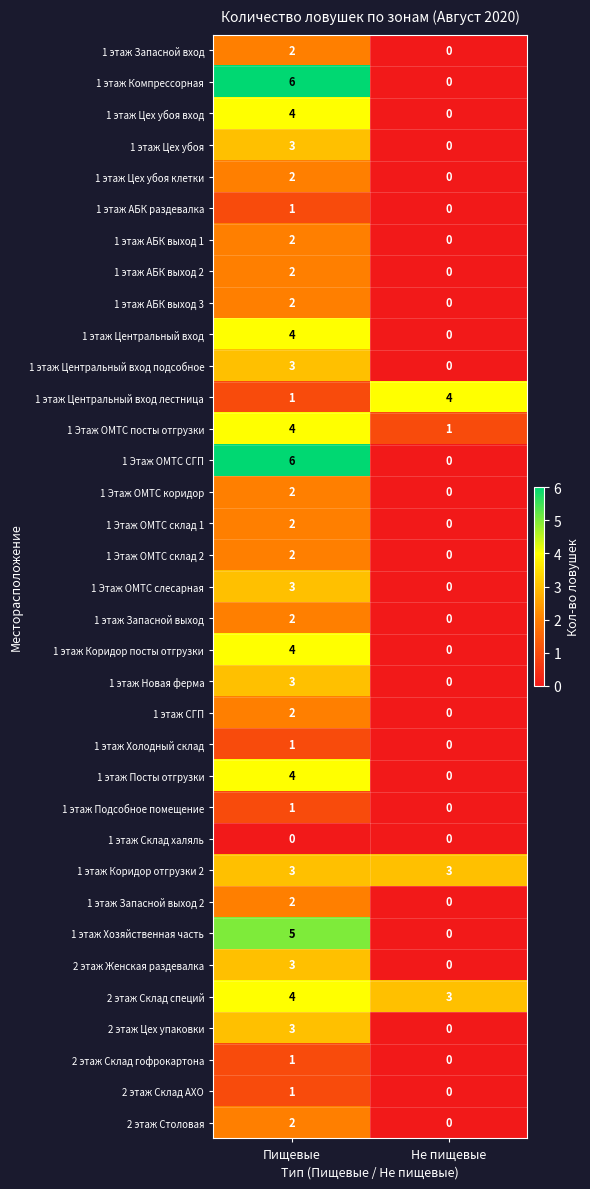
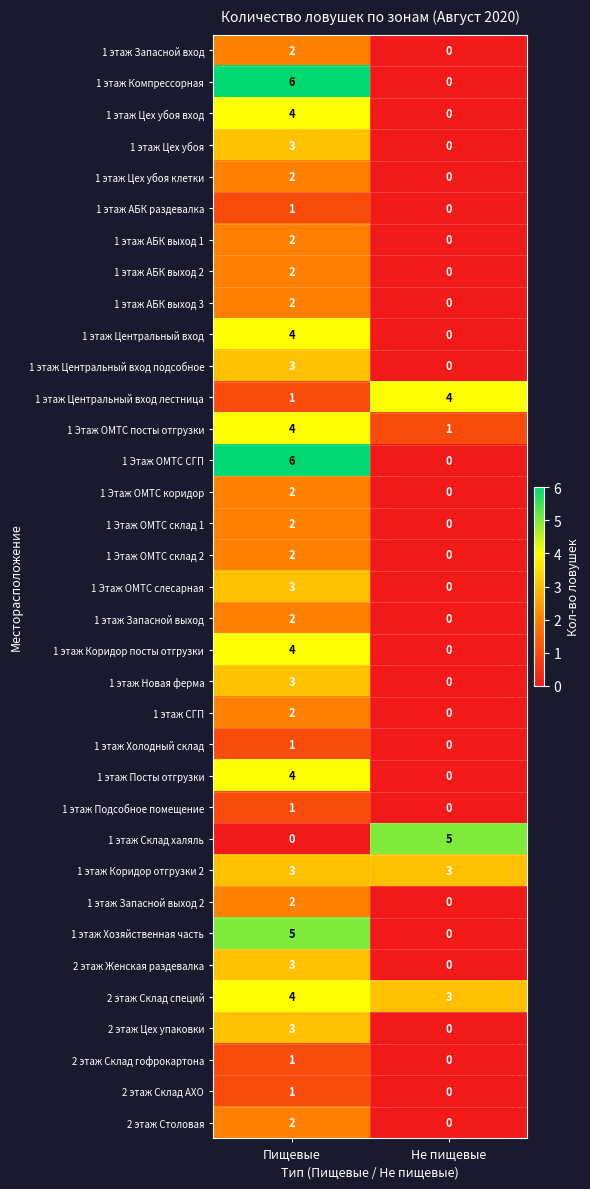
1 этаж Склад халяль, Не пищевые: 0 -> 5
